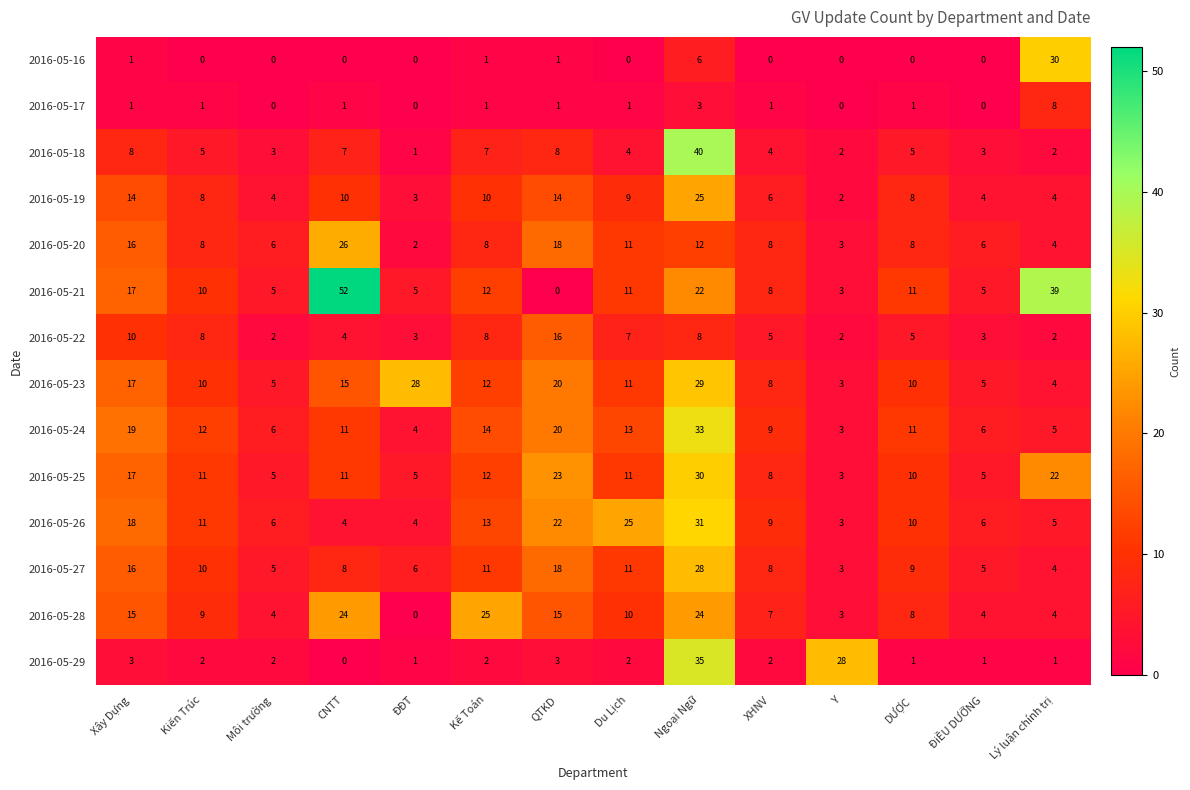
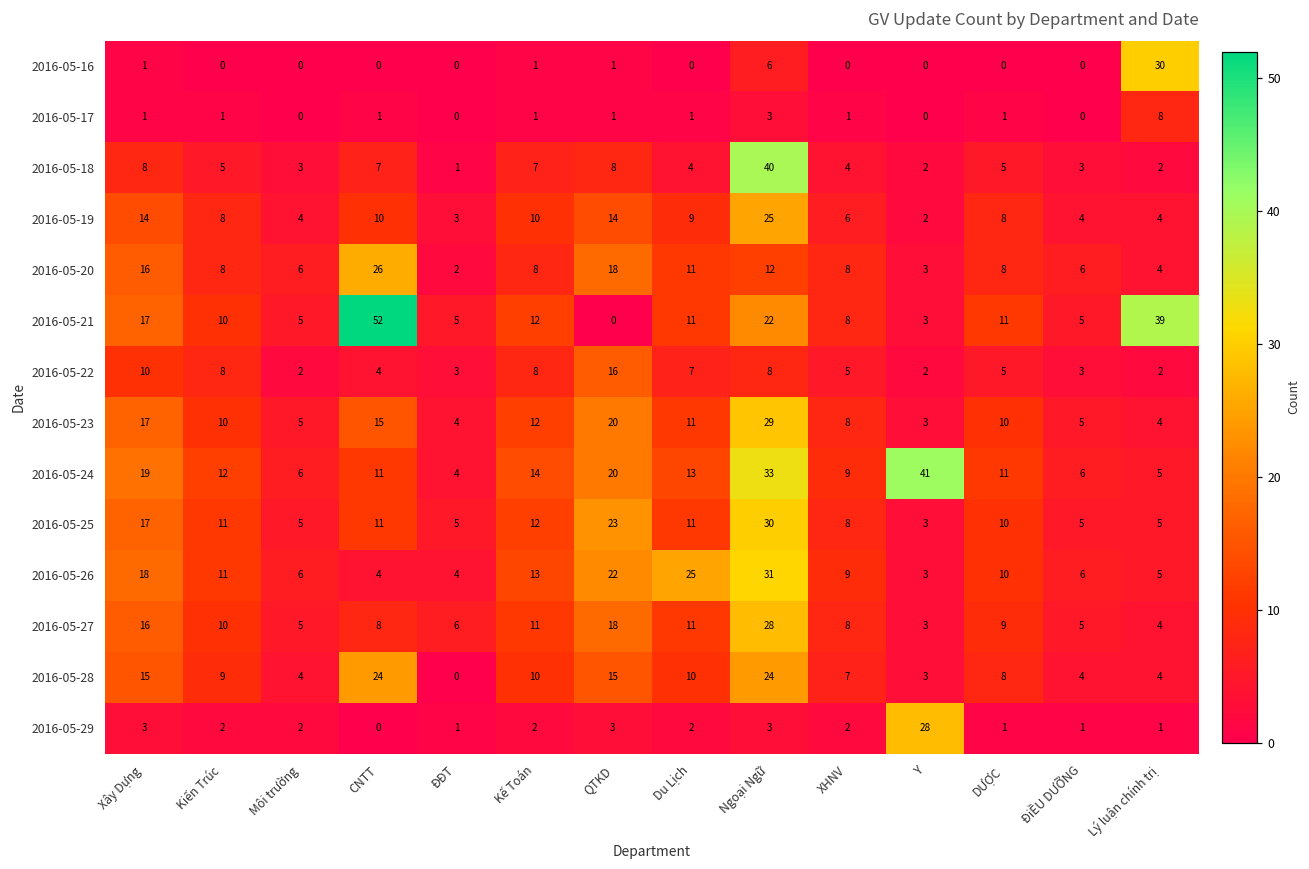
2016-05-23, ĐĐT: 28 -> 4
2016-05-24, Y: 3 -> 41
2016-05-25, Lý luận chính trị: 22 -> 5
2016-05-28, Kế Toán: 25 -> 10
2016-05-29, Ngoại Ngữ: 35 -> 3
